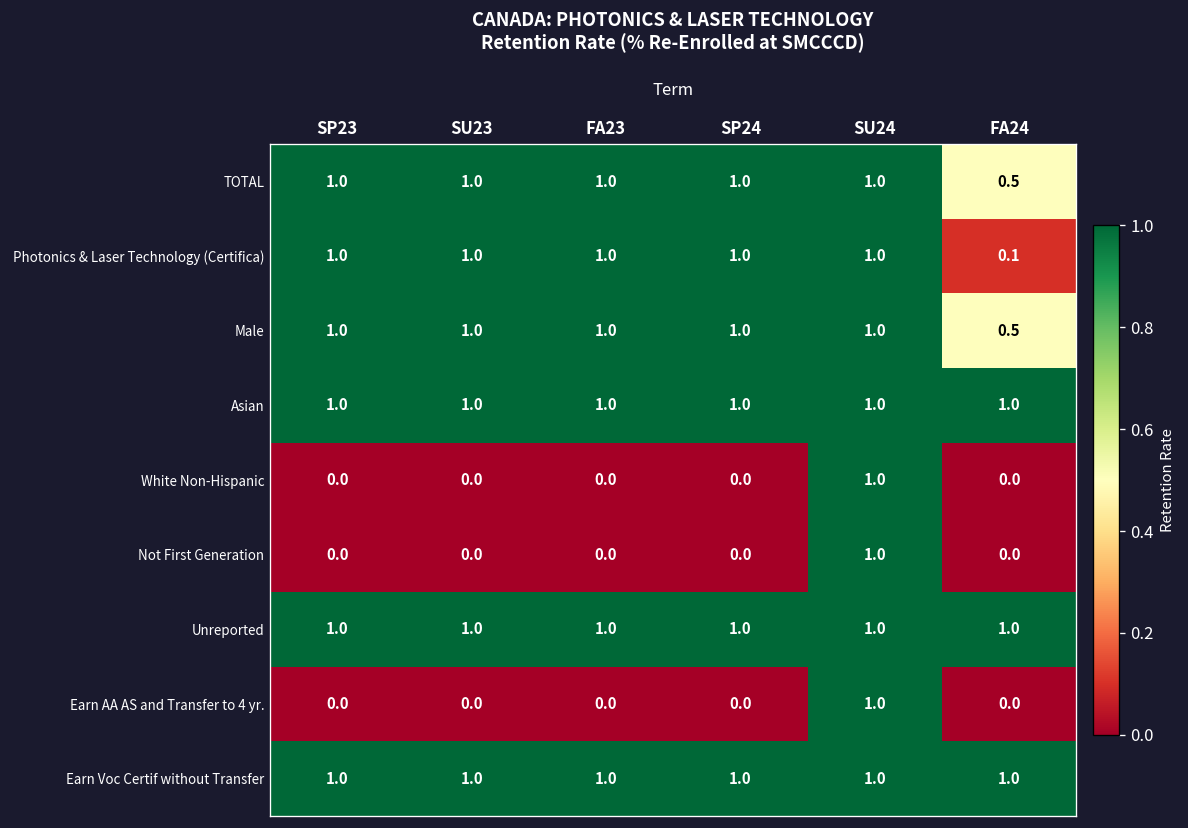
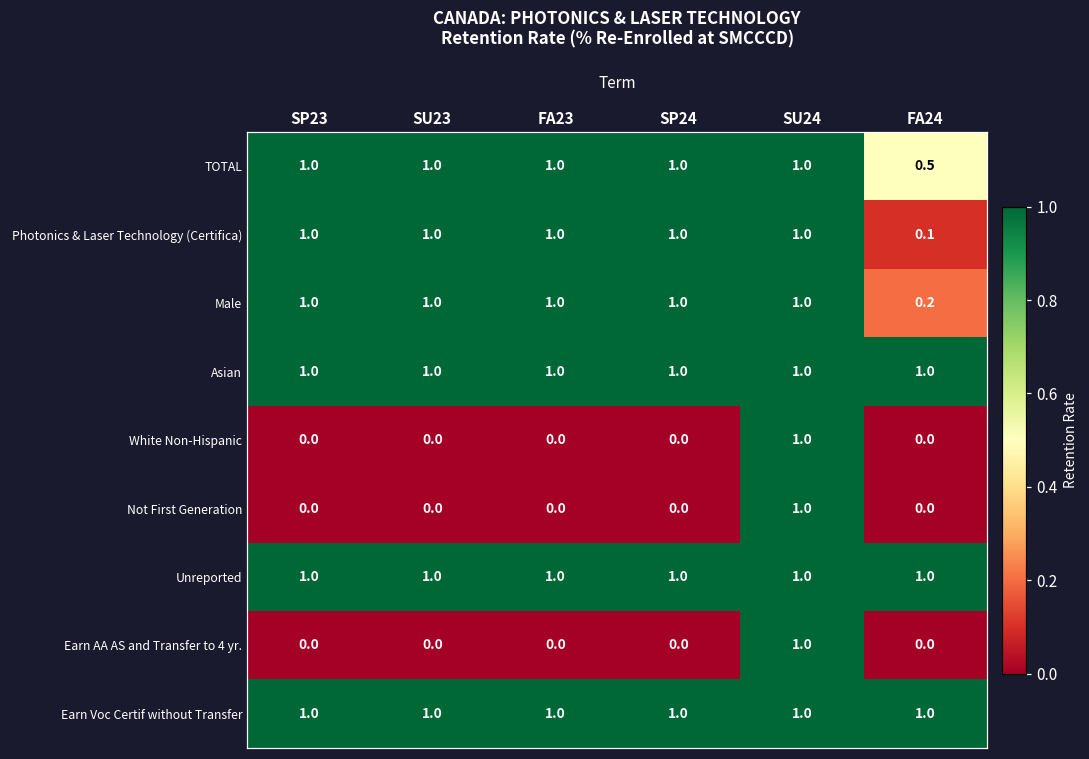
Male, FA24: 0.5 -> 0.2
